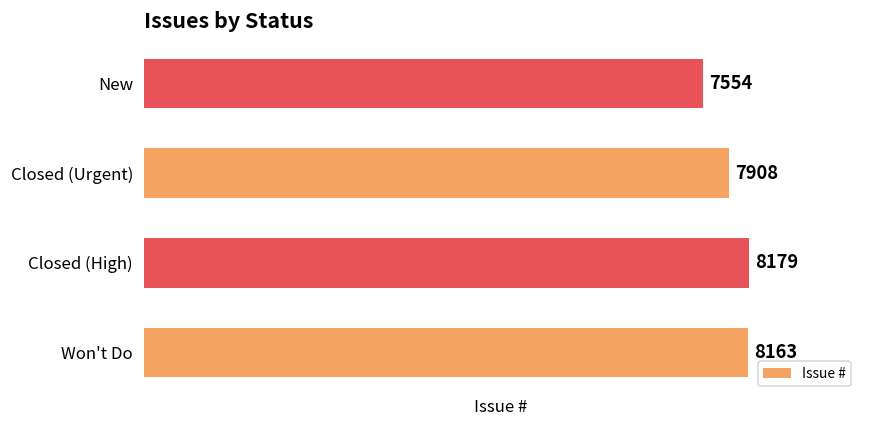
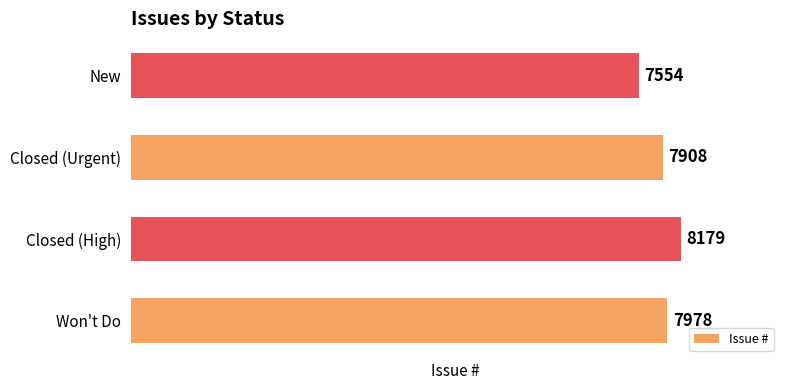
Won't Do: 8163 -> 7978
